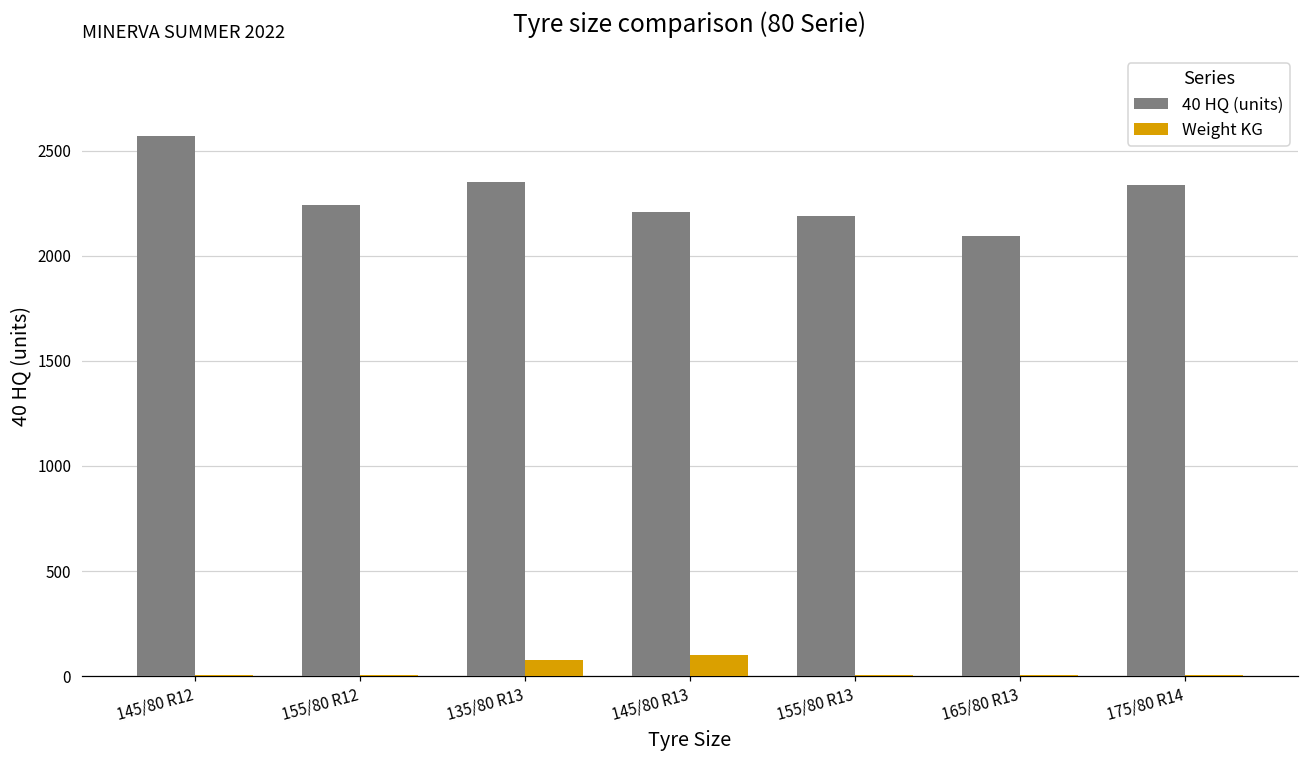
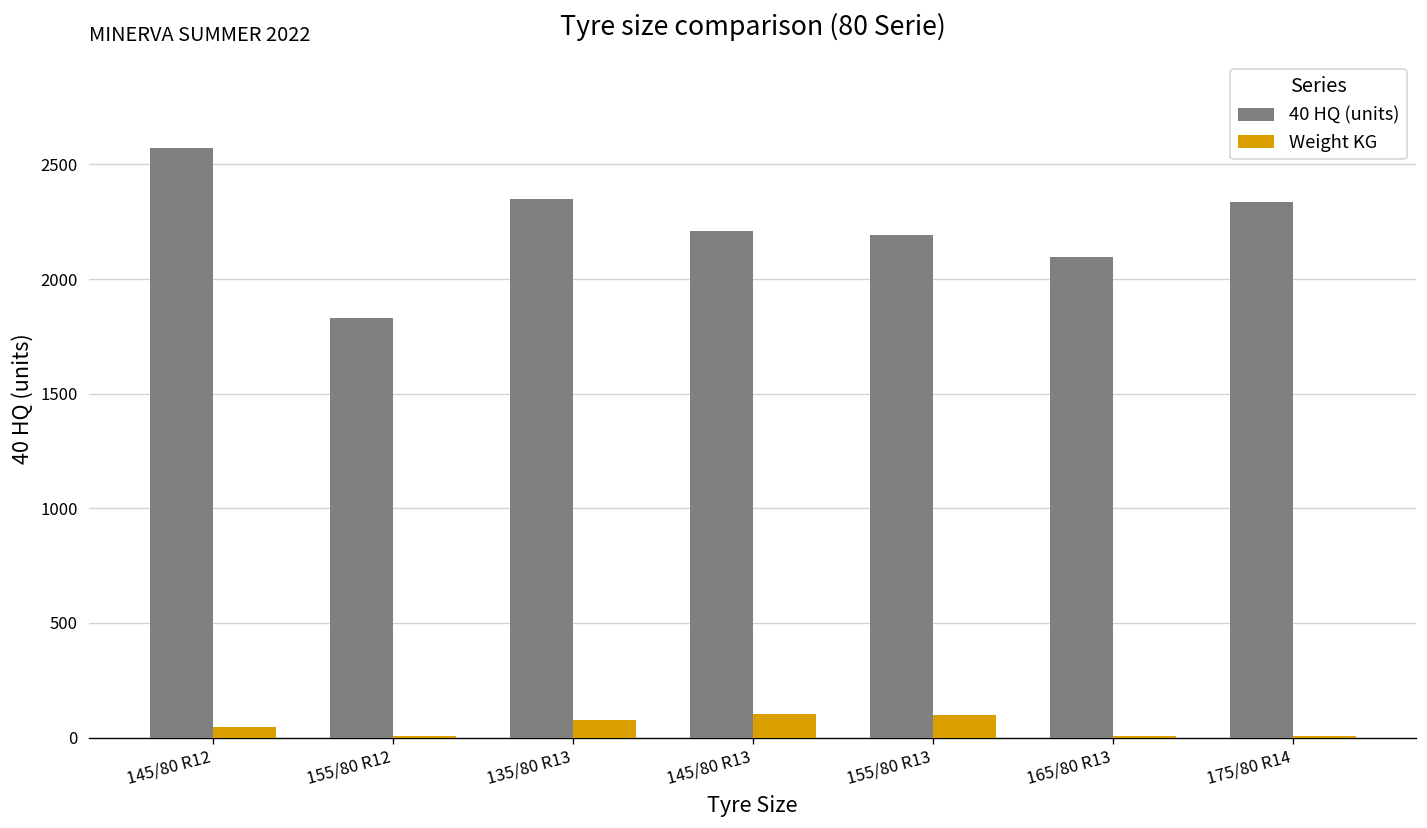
Weight KG, 145/80 R12: 0 -> 50
40 HQ (units), 155/80 R12: 2240 -> 1830
Weight KG, 155/80 R13: 10 -> 100
